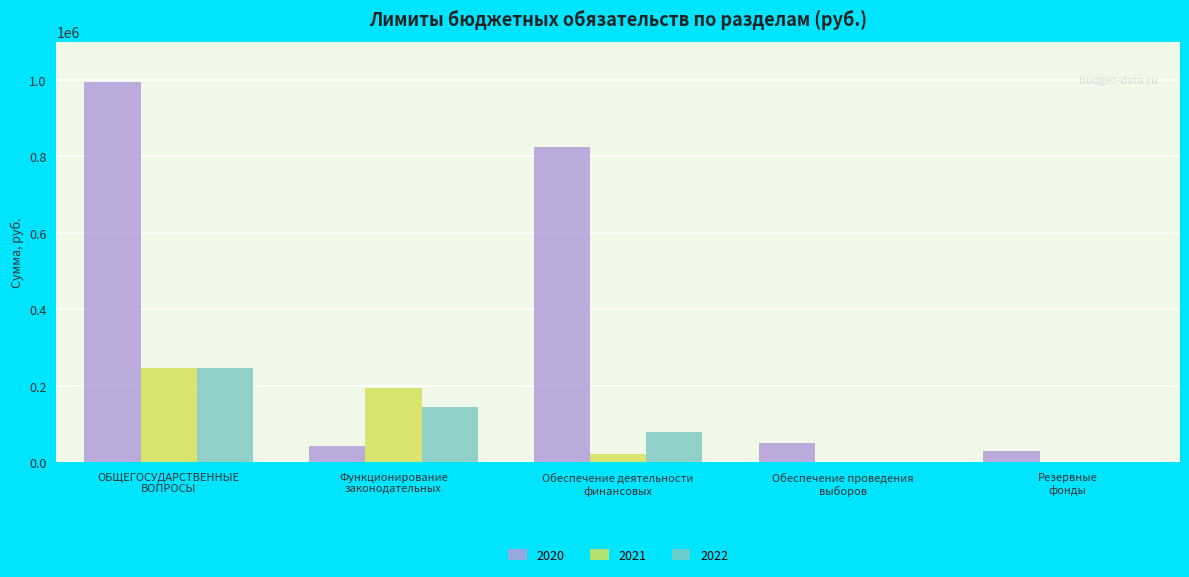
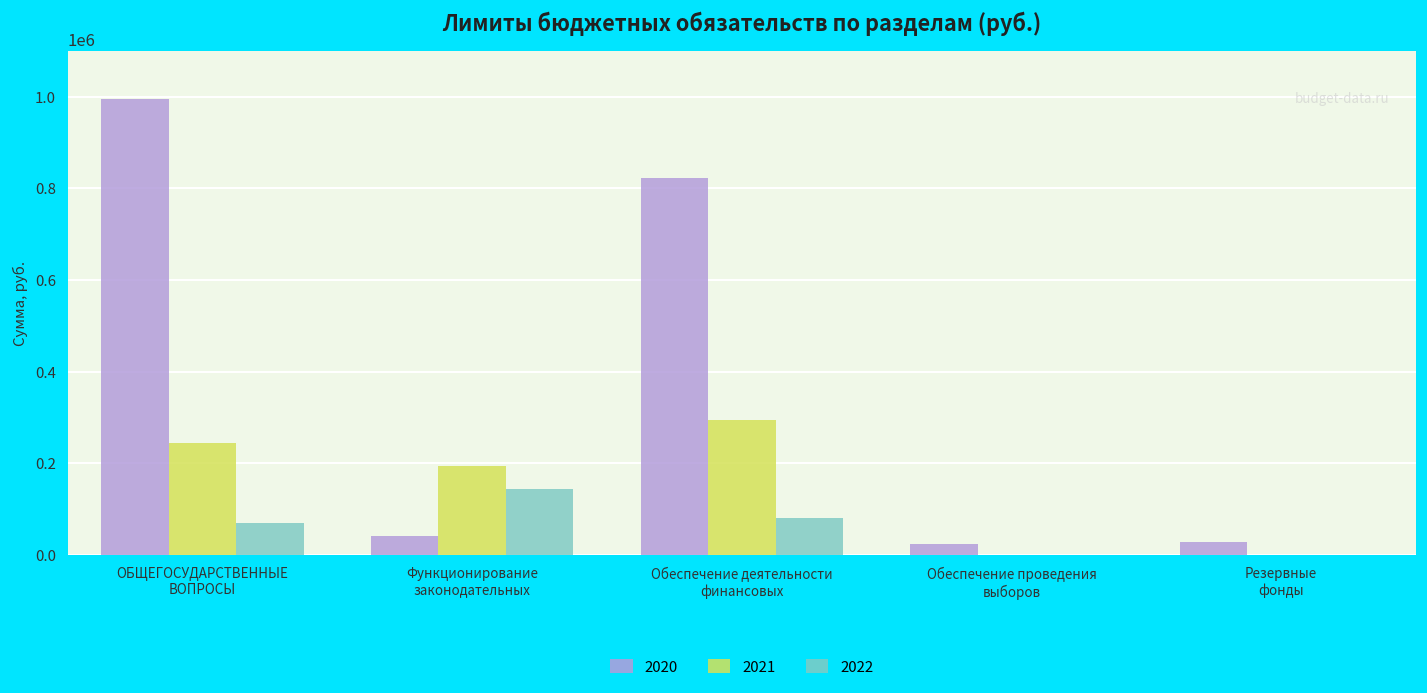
2022, ОБЩЕГОСУДАРСТВЕННЫЕ ВОПРОСЫ: 250000 -> 70000
2021, Обеспечение деятельности финансовых: 20000 -> 290000
2020, Обеспечение проведения выборов: 50000 -> 30000
